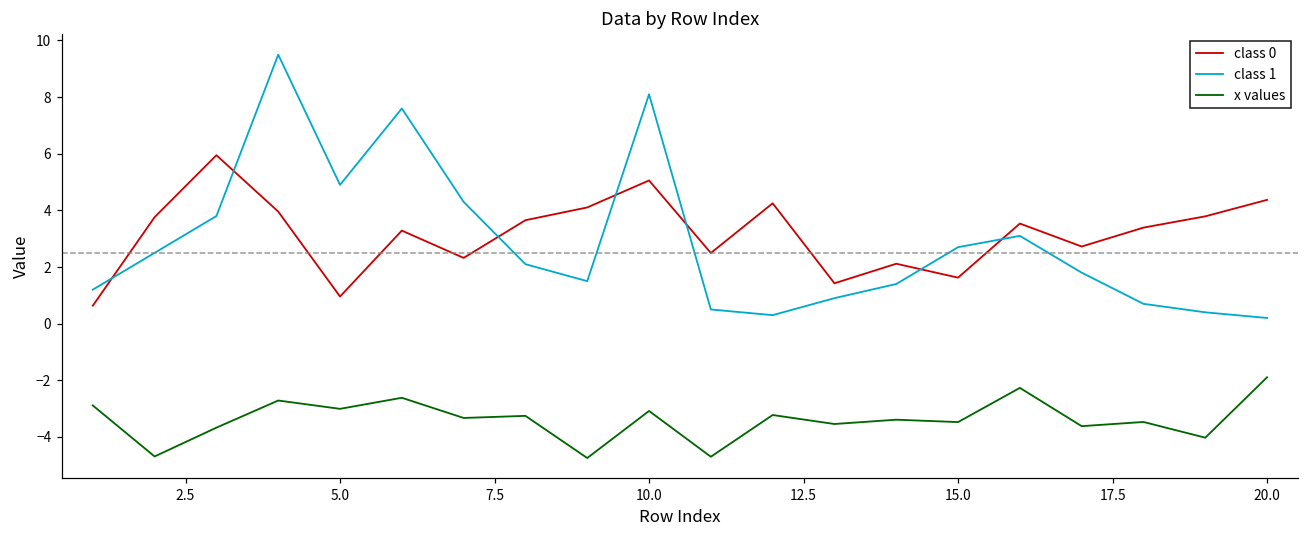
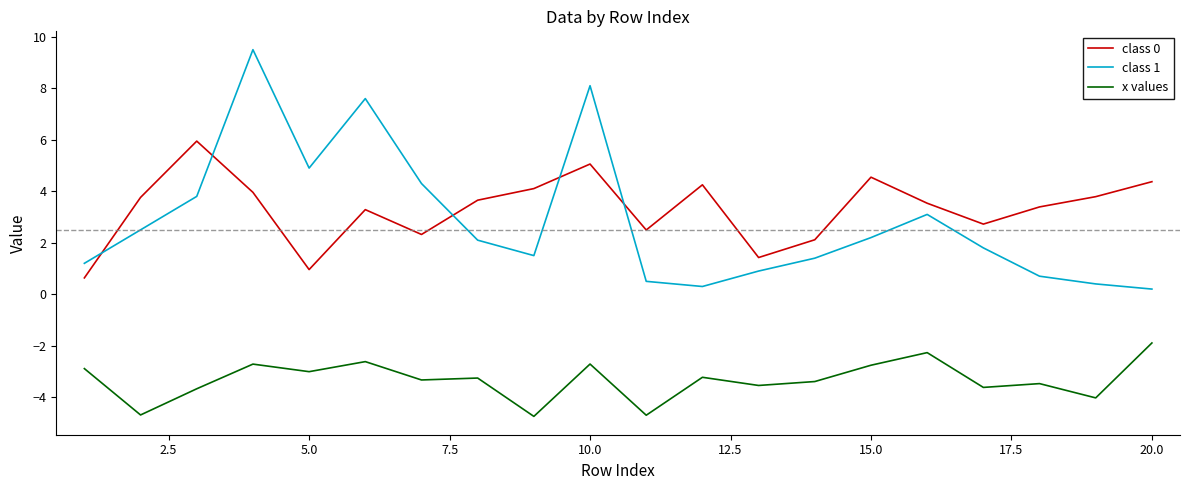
x values, 10.0: -3.1 -> -2.7
class 0, 15.0: 1.6 -> 4.5
class 1, 15.0: 2.7 -> 2.2
x values, 15.0: -3.5 -> -2.8
